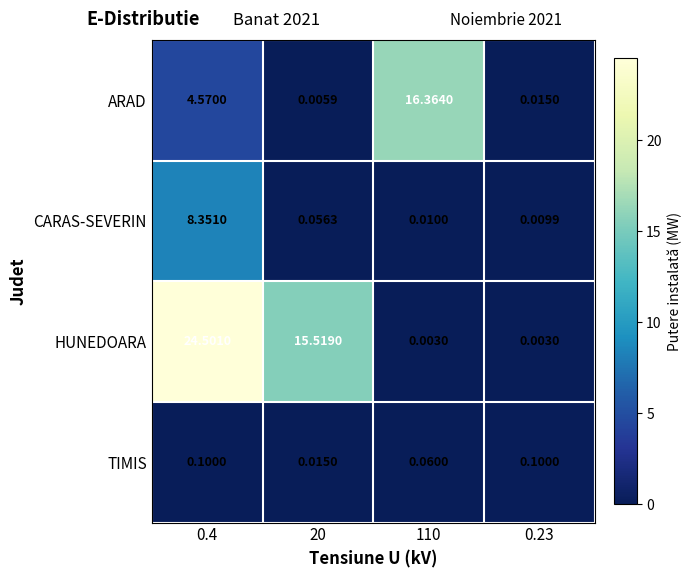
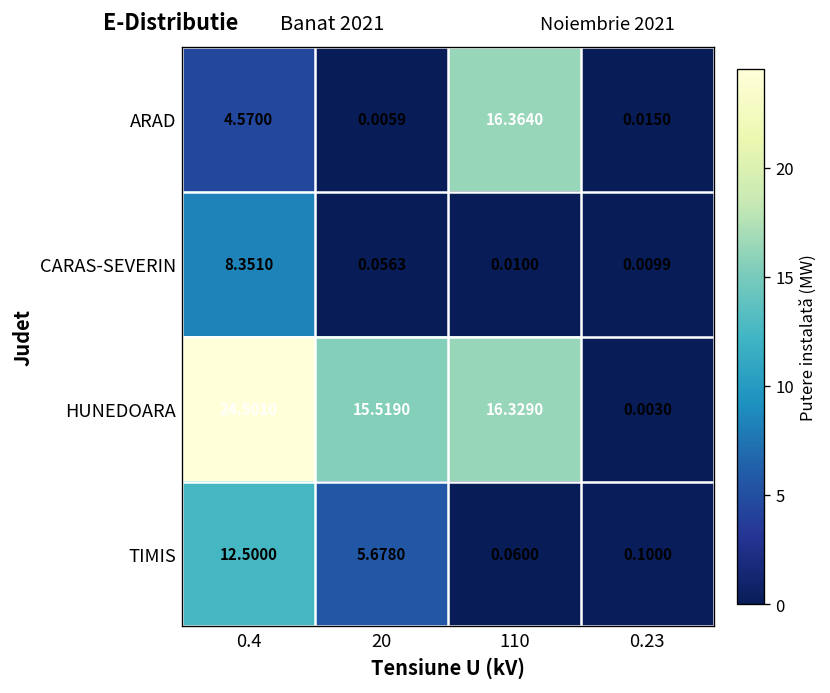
HUNEDOARA, 110: 0.0030 -> 16.3290
TIMIS, 0.4: 0.1000 -> 12.5000
TIMIS, 20: 0.0150 -> 5.6780
